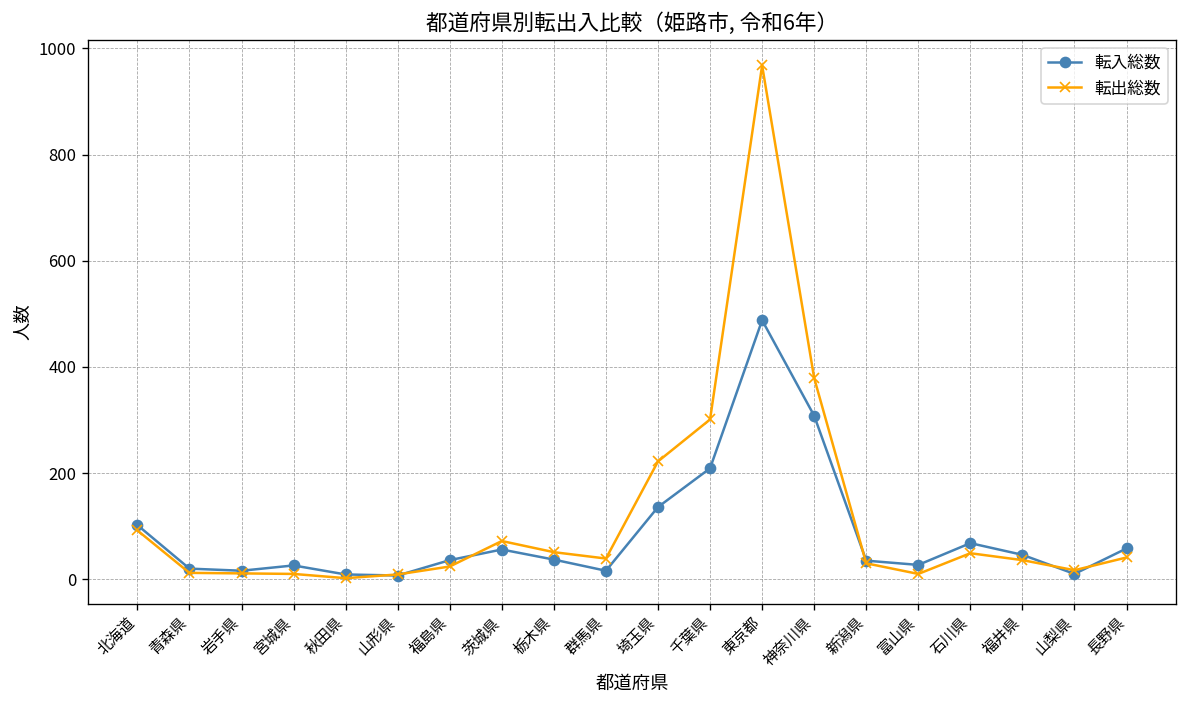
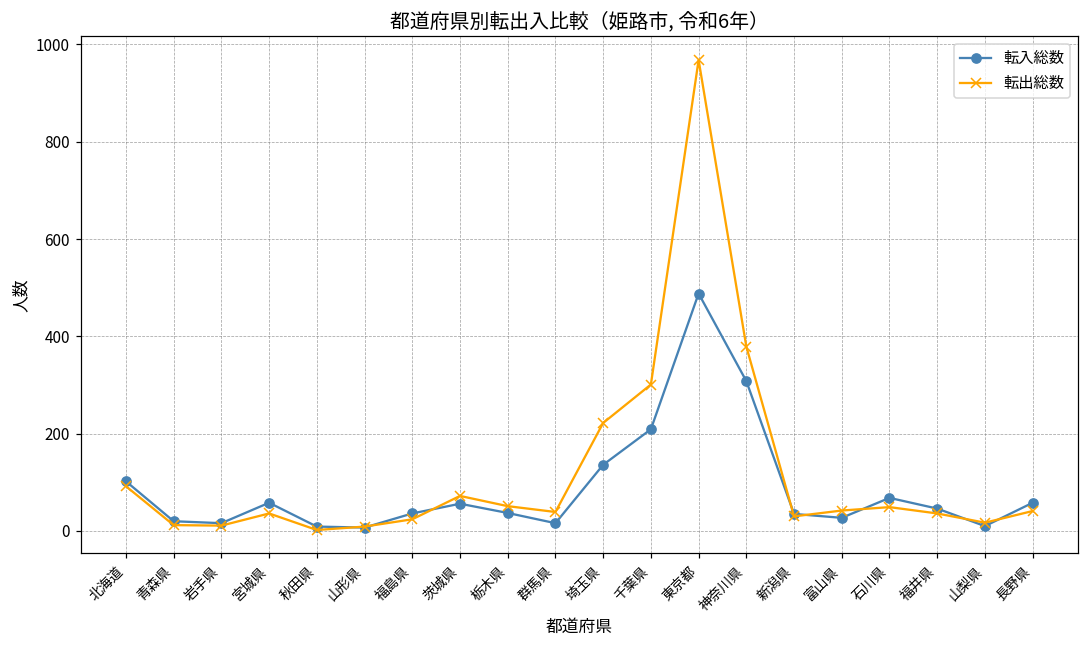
転入総数, 宮城県: 30 -> 60
転出総数, 宮城県: 10 -> 40
転出総数, 富山県: 10 -> 40
